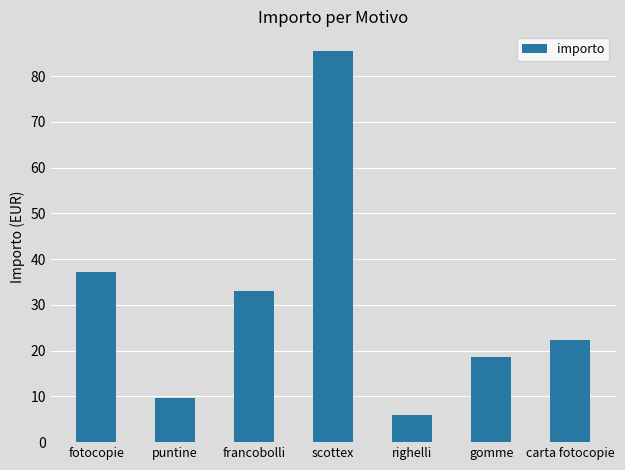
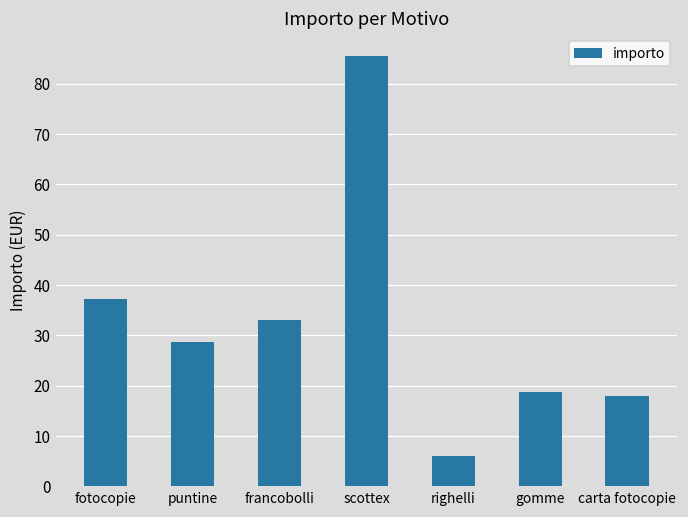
puntine: 10 -> 29
carta fotocopie: 22 -> 18
